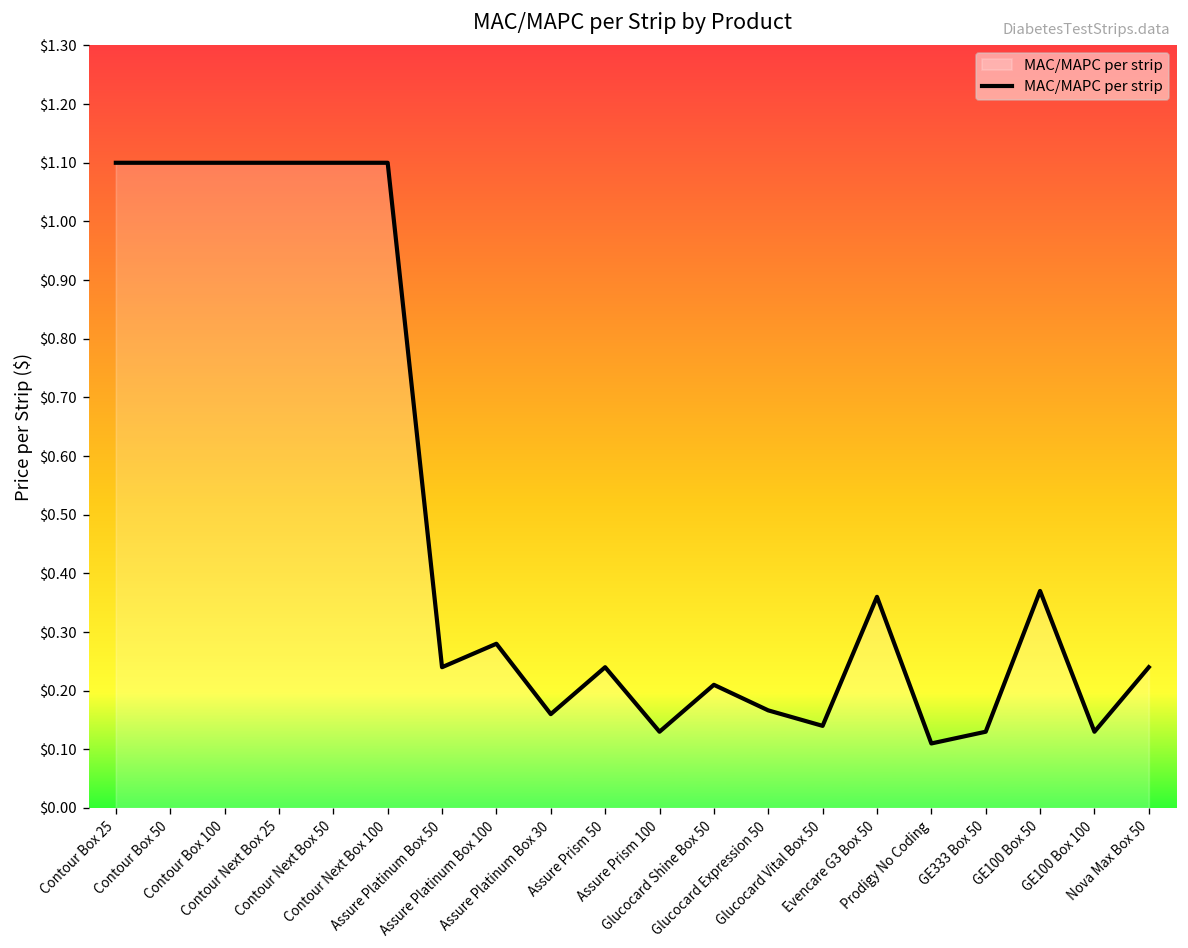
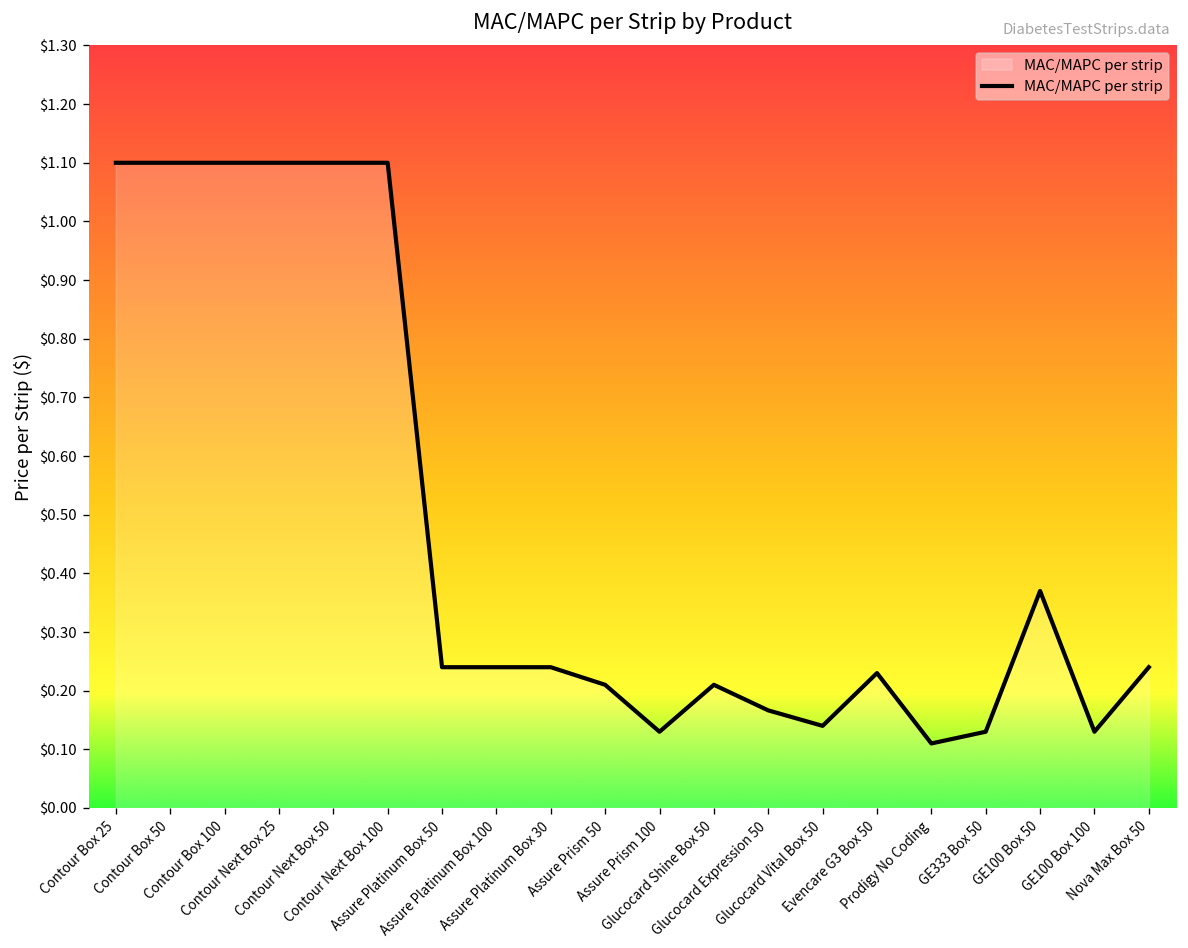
Assure Platinum Box 100: $0.28 -> $0.24
Assure Platinum Box 30: $0.16 -> $0.24
Assure Prism 50: $0.24 -> $0.21
Evencare G3 Box 50: $0.36 -> $0.23
